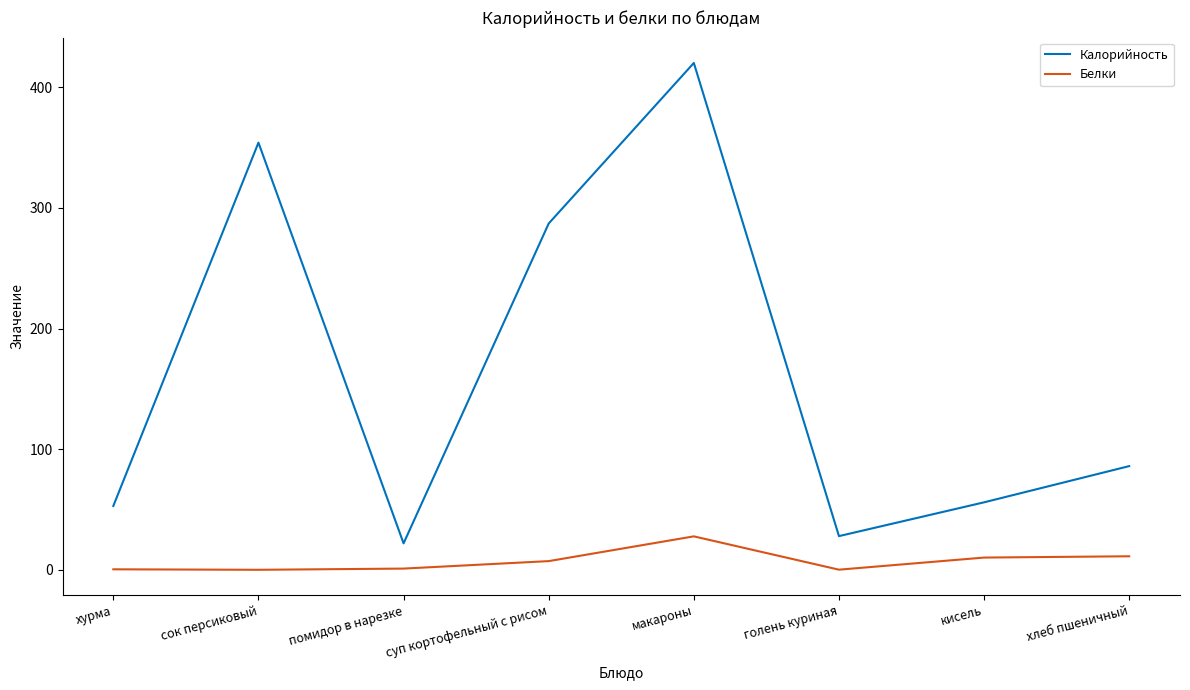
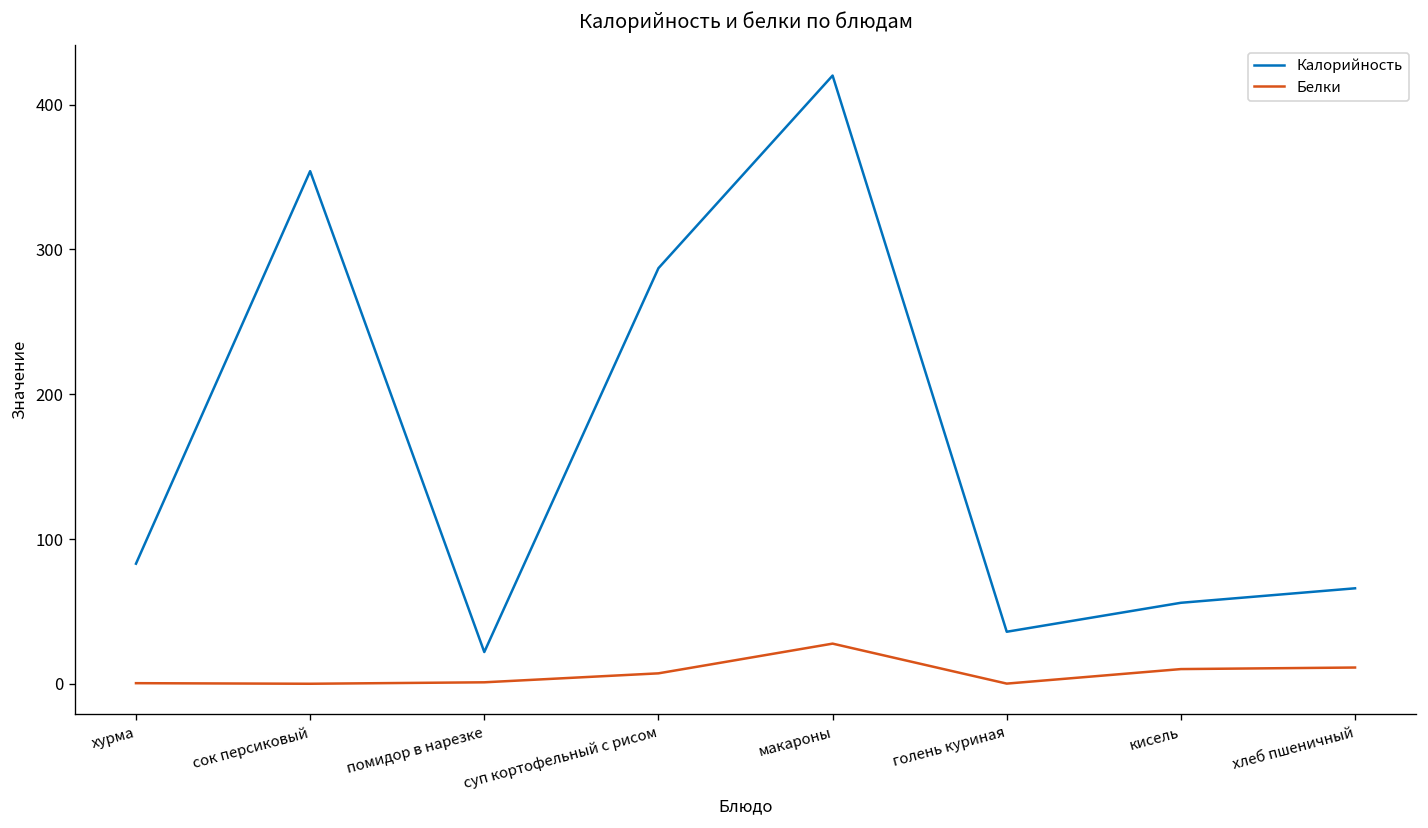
Калорийность, хурма: 53 -> 83
Калорийность, голень куриная: 28 -> 36
Калорийность, хлеб пшеничный: 86 -> 66
